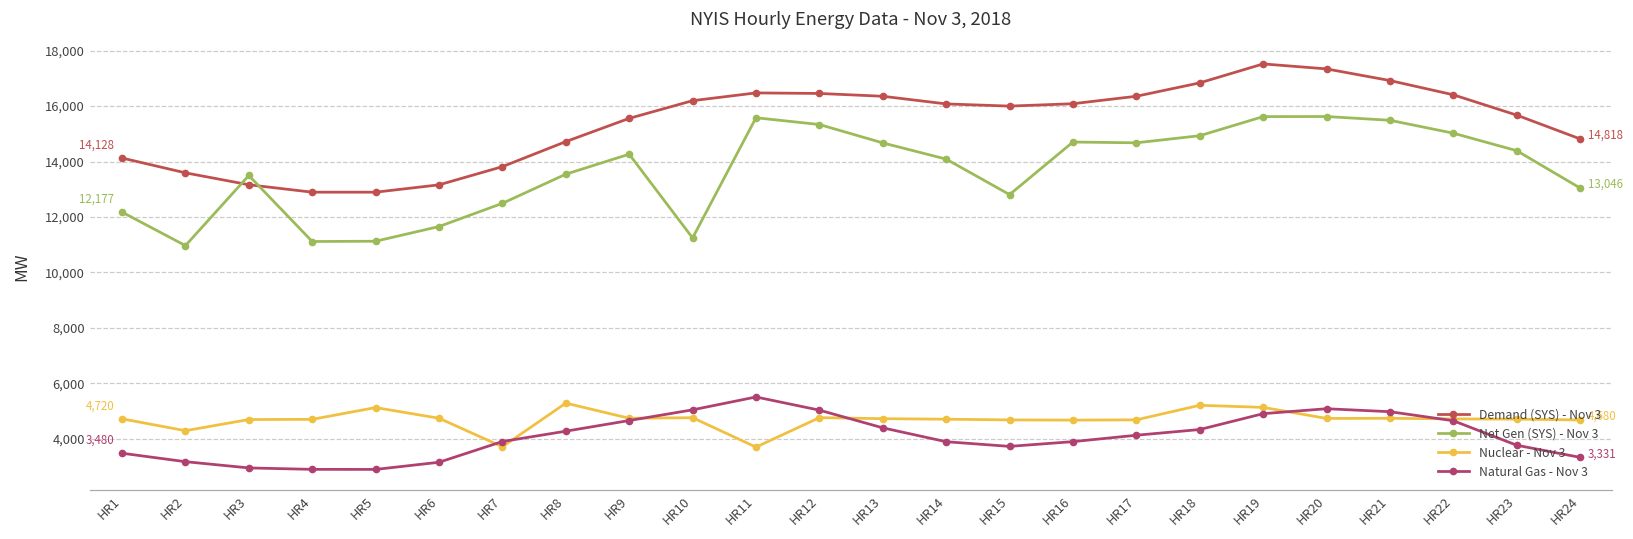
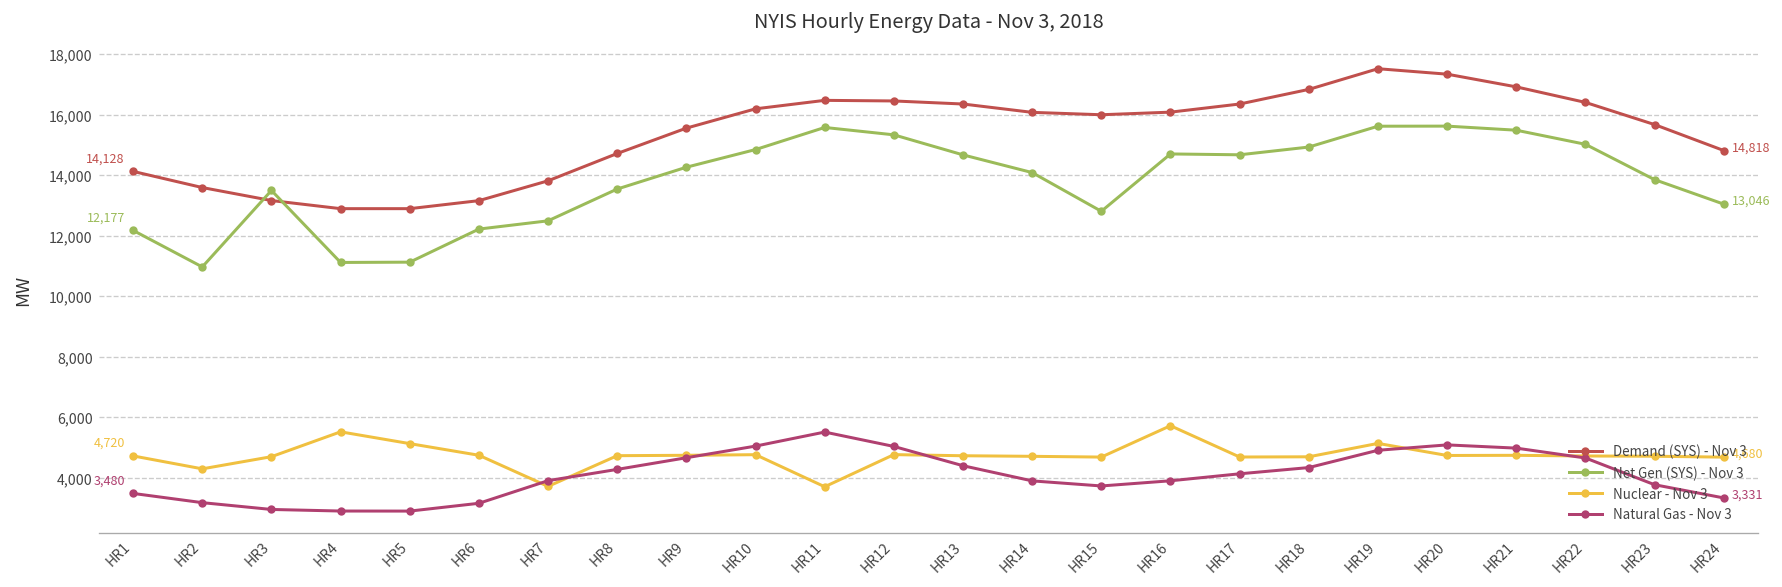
Nuclear - Nov 3, HR4: 4,700 -> 5,500
Net Gen (SYS) - Nov 3, HR6: 11,700 -> 12,200
Nuclear - Nov 3, HR8: 5,300 -> 4,700
Net Gen (SYS) - Nov 3, HR10: 11,200 -> 14,900
Nuclear - Nov 3, HR16: 4,700 -> 5,700
Nuclear - Nov 3, HR18: 5,200 -> 4,700
Net Gen (SYS) - Nov 3, HR23: 14,400 -> 13,900
